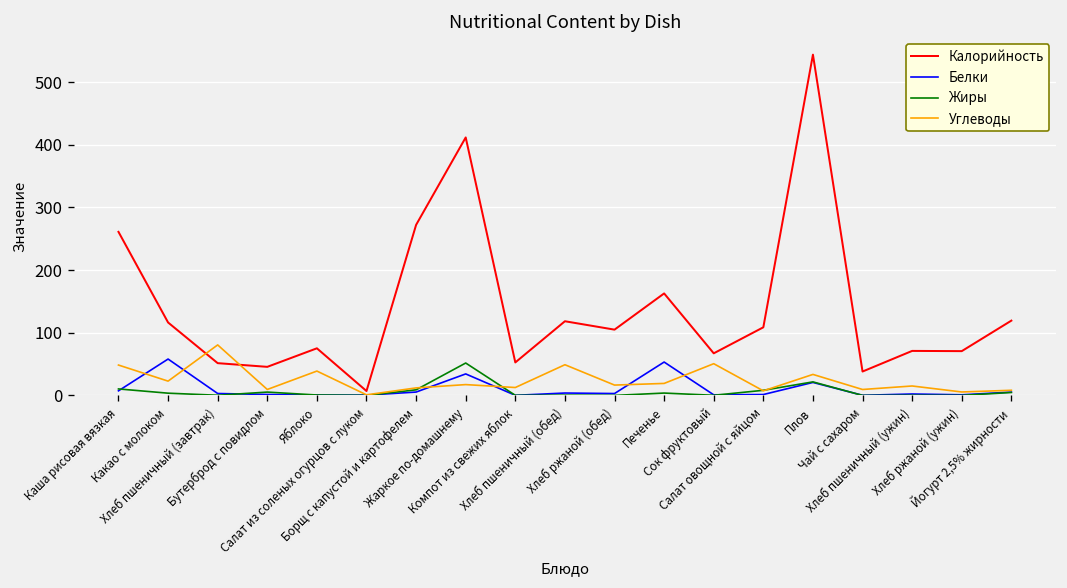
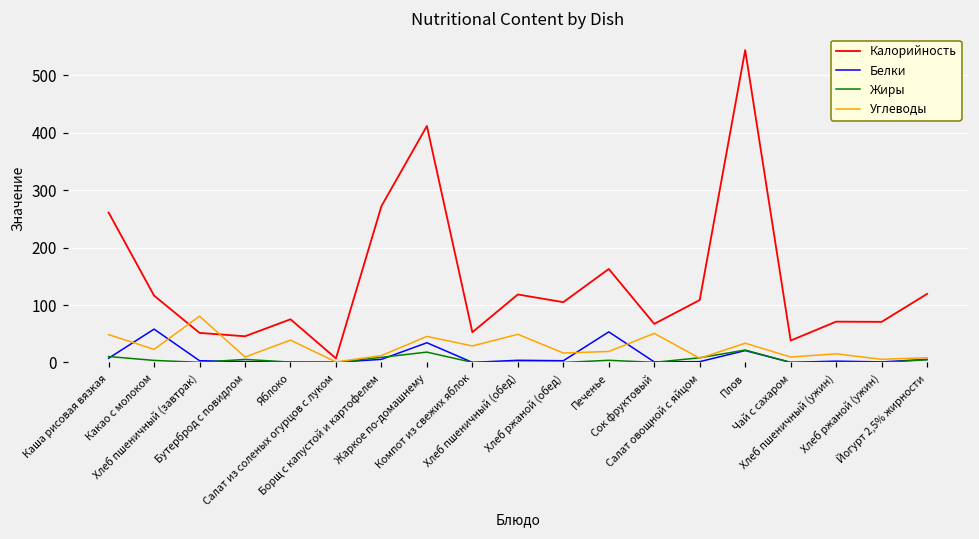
Жиры, Жаркое по-домашнему: 50 -> 20
Углеводы, Жаркое по-домашнему: 20 -> 50
Углеводы, Компот из свежих яблок: 10 -> 30
